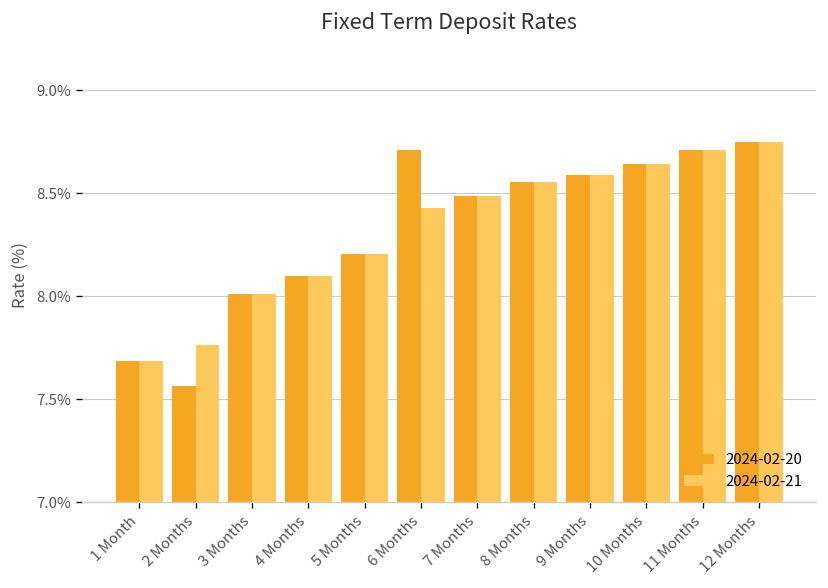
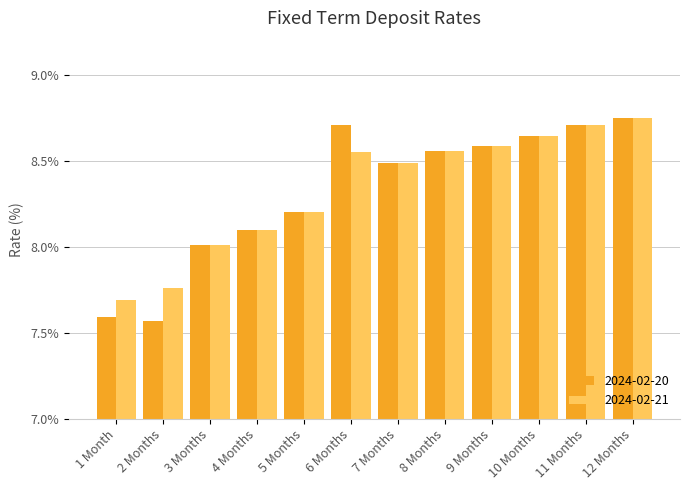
2024-02-20, 1 Month: 7.69% -> 7.59%
2024-02-21, 6 Months: 8.43% -> 8.55%
